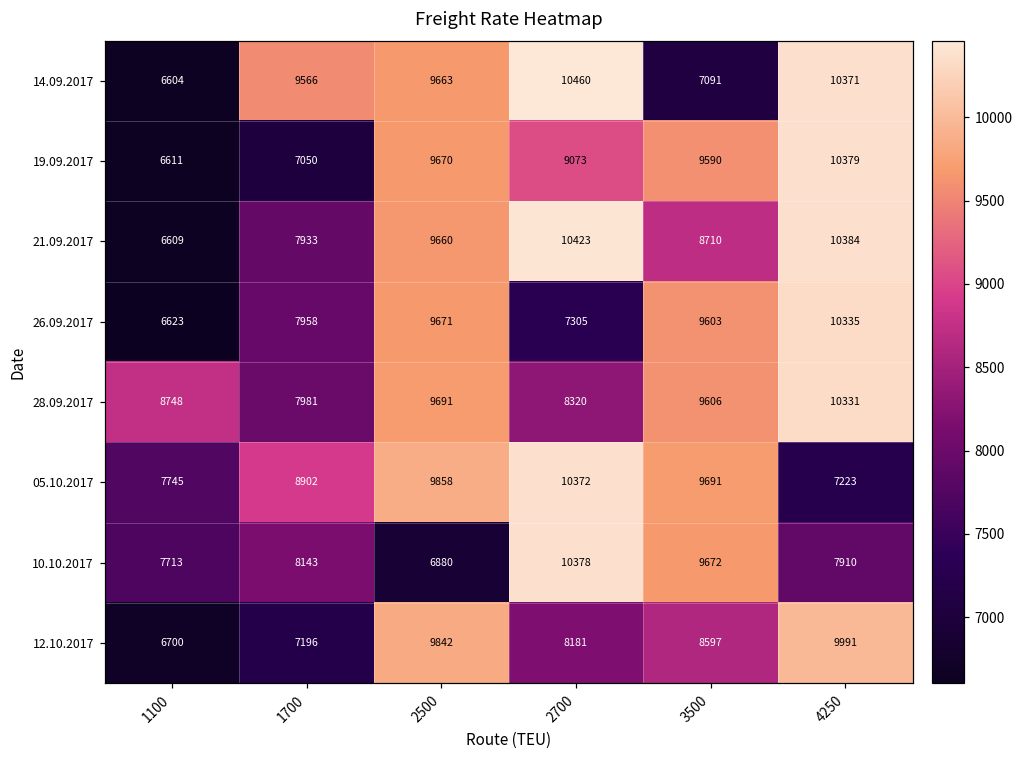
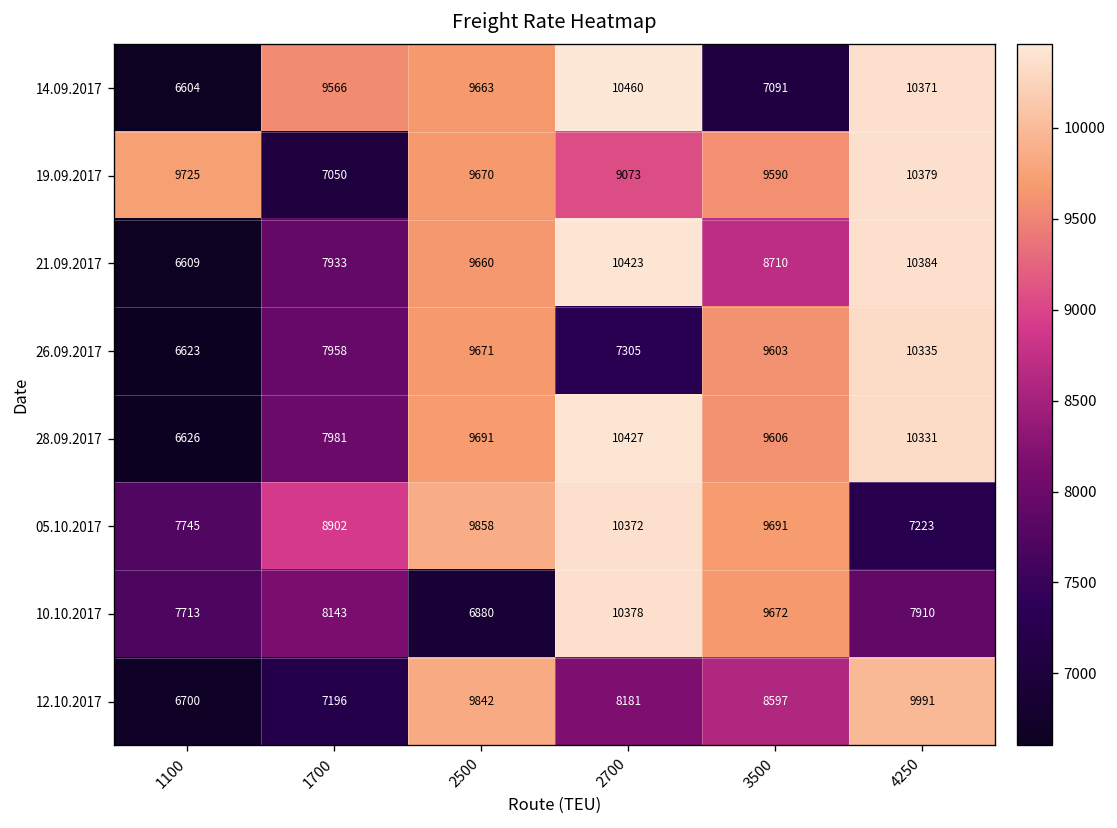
19.09.2017, 1100: 6611 -> 9725
28.09.2017, 1100: 8748 -> 6626
28.09.2017, 2700: 8320 -> 10427
